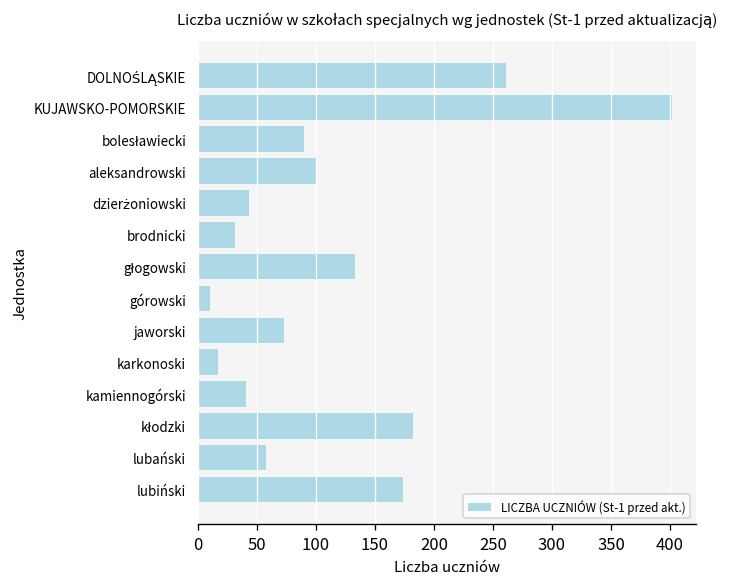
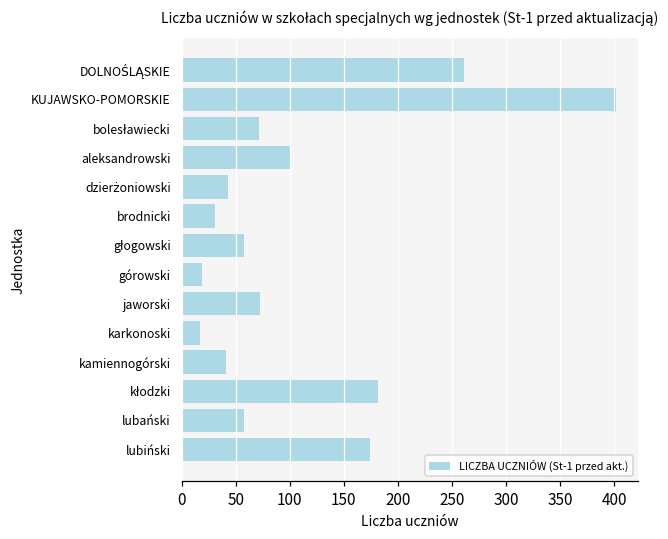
bolesławiecki: 90 -> 70
głogowski: 130 -> 60
górowski: 10 -> 20
